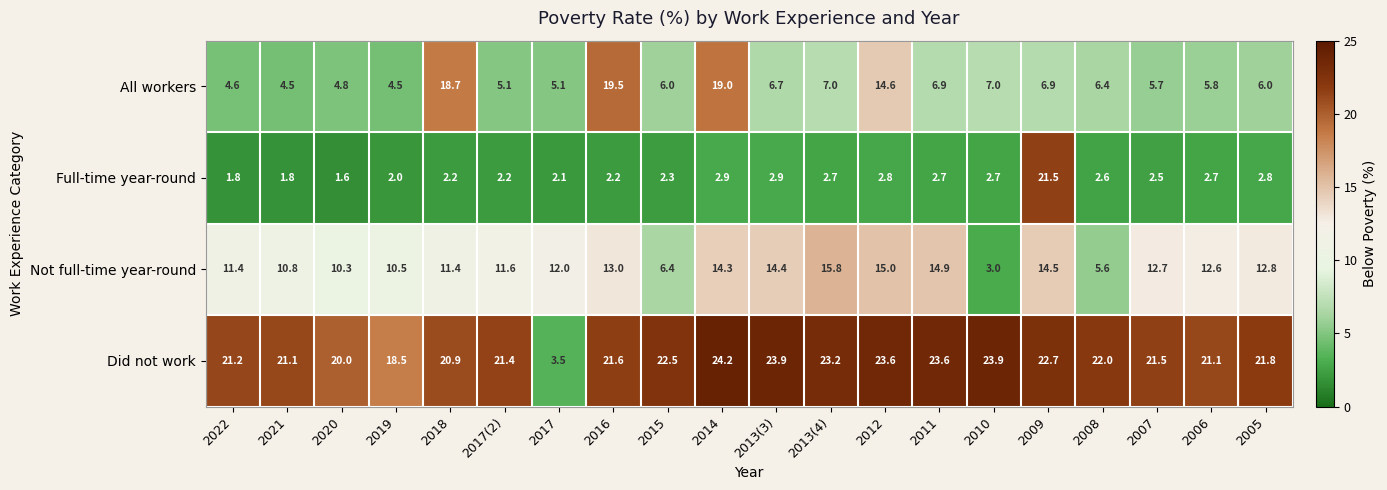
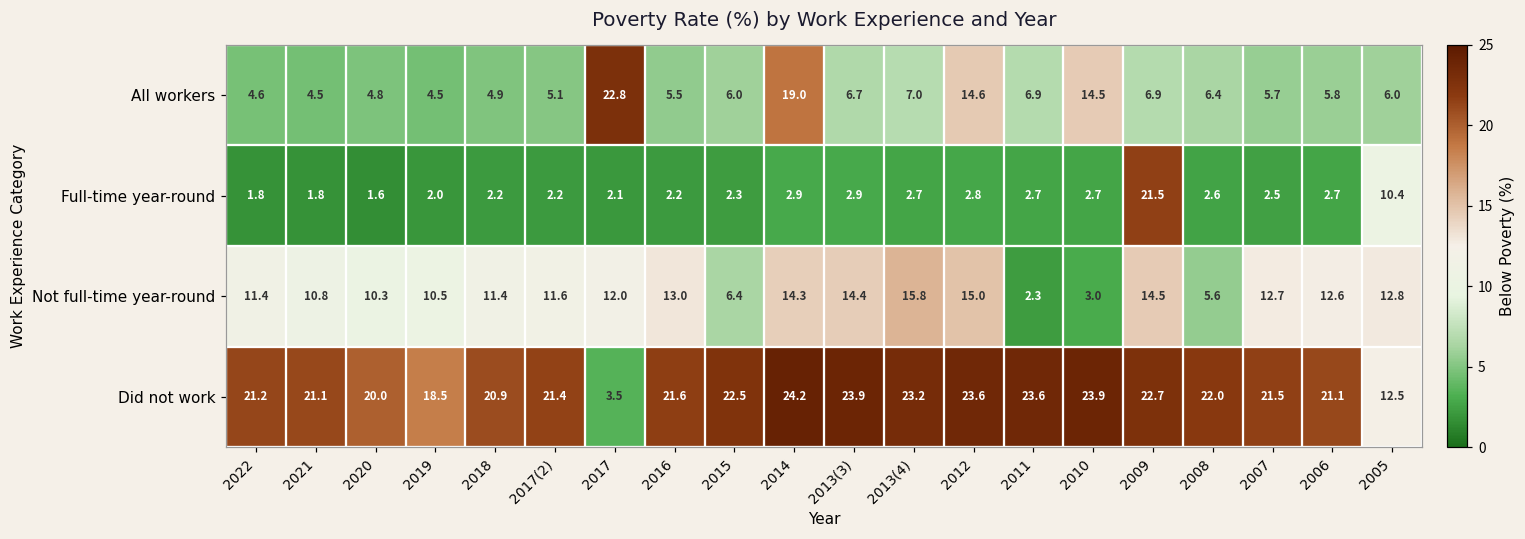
All workers, 2018: 18.7 -> 4.9
All workers, 2017: 5.1 -> 22.8
All workers, 2016: 19.5 -> 5.5
All workers, 2010: 7.0 -> 14.5
Full-time year-round, 2005: 2.8 -> 10.4
Not full-time year-round, 2011: 14.9 -> 2.3
Did not work, 2005: 21.8 -> 12.5
